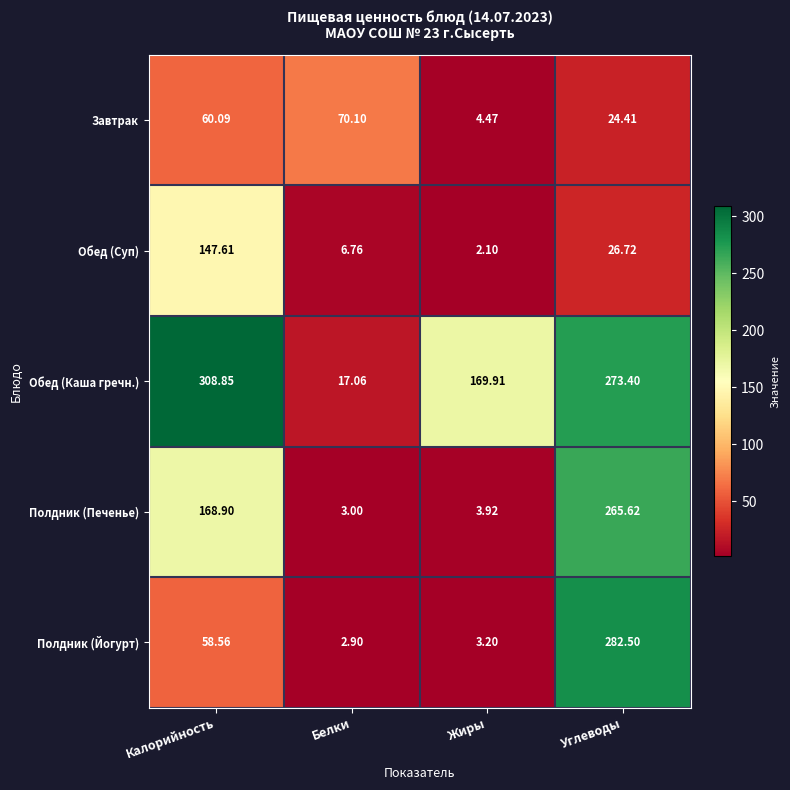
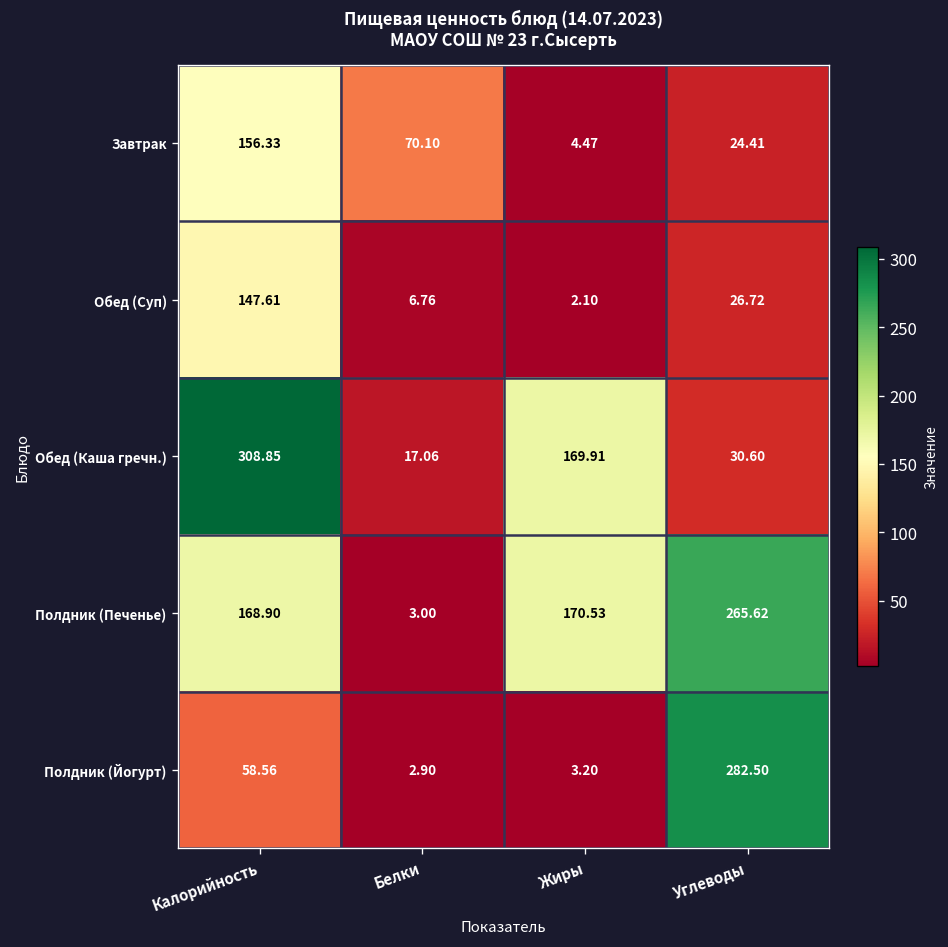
Завтрак, Калорийность: 60.09 -> 156.33
Обед (Каша гречн.), Углеводы: 273.40 -> 30.60
Полдник (Печенье), Жиры: 3.92 -> 170.53
